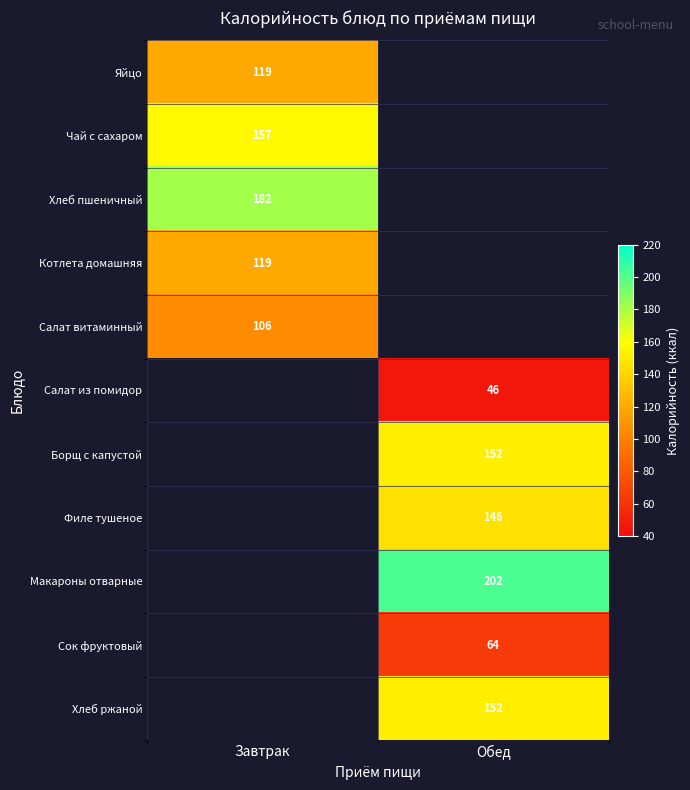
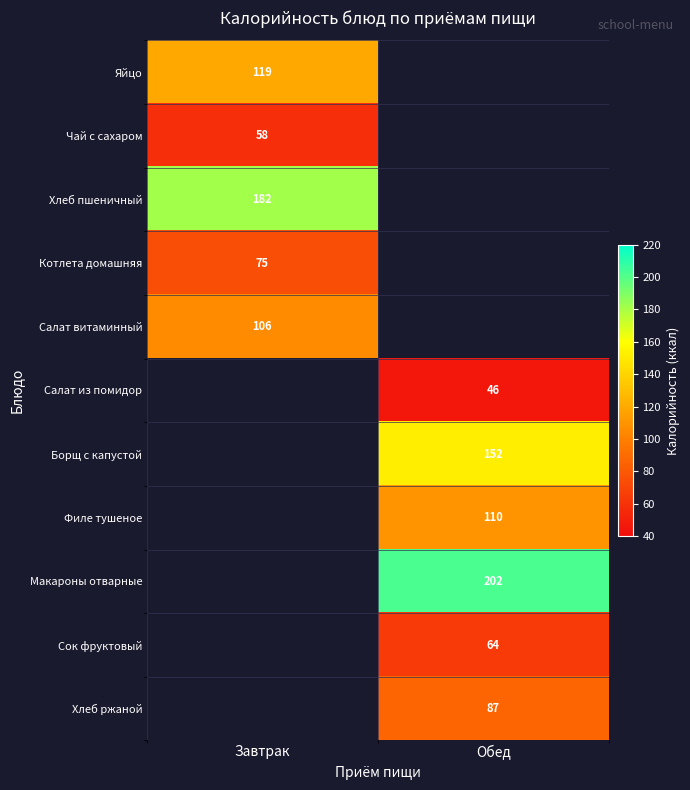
Чай с сахаром, Завтрак: 157 -> 58
Котлета домашняя, Завтрак: 119 -> 75
Филе тушеное, Обед: 146 -> 110
Хлеб ржаной, Обед: 152 -> 87
